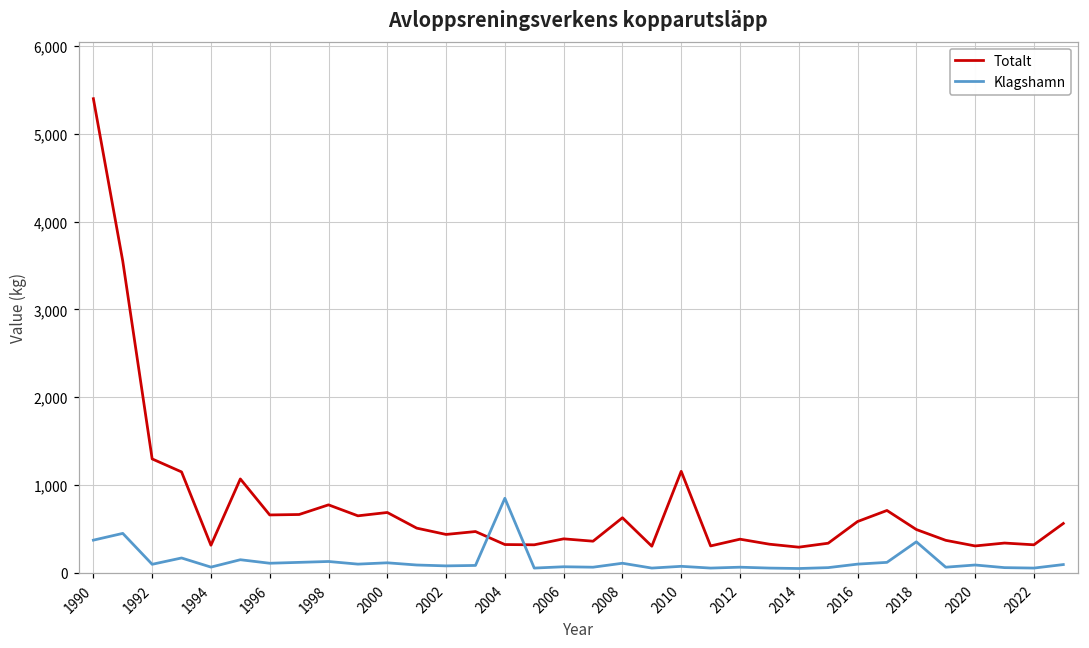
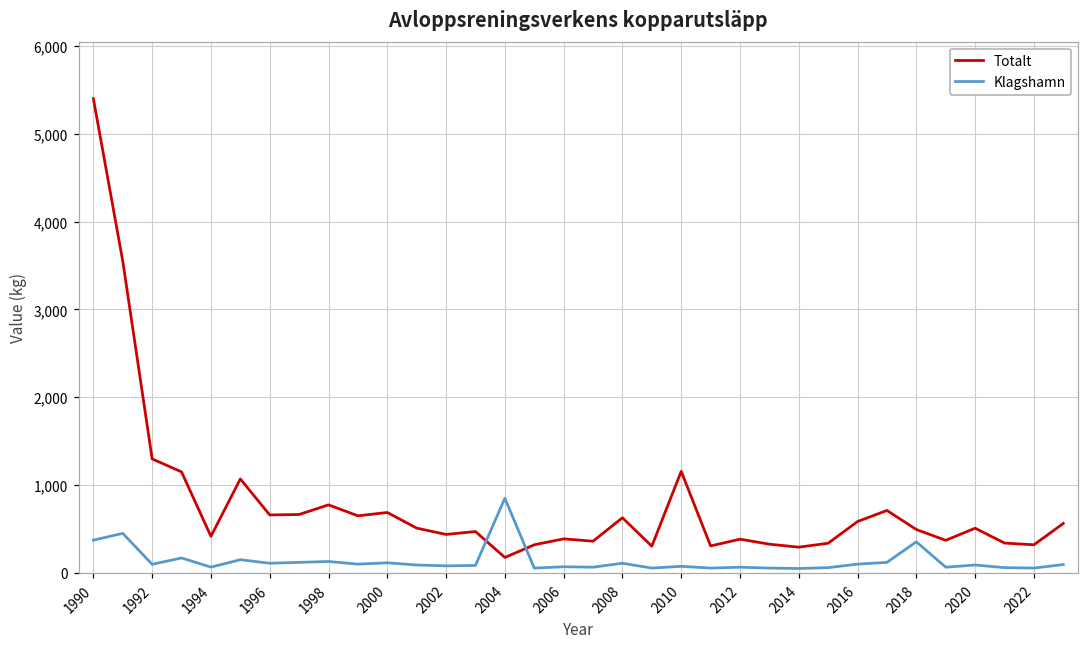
Totalt, 1994: 300 -> 400
Totalt, 2004: 300 -> 200
Totalt, 2020: 300 -> 500
